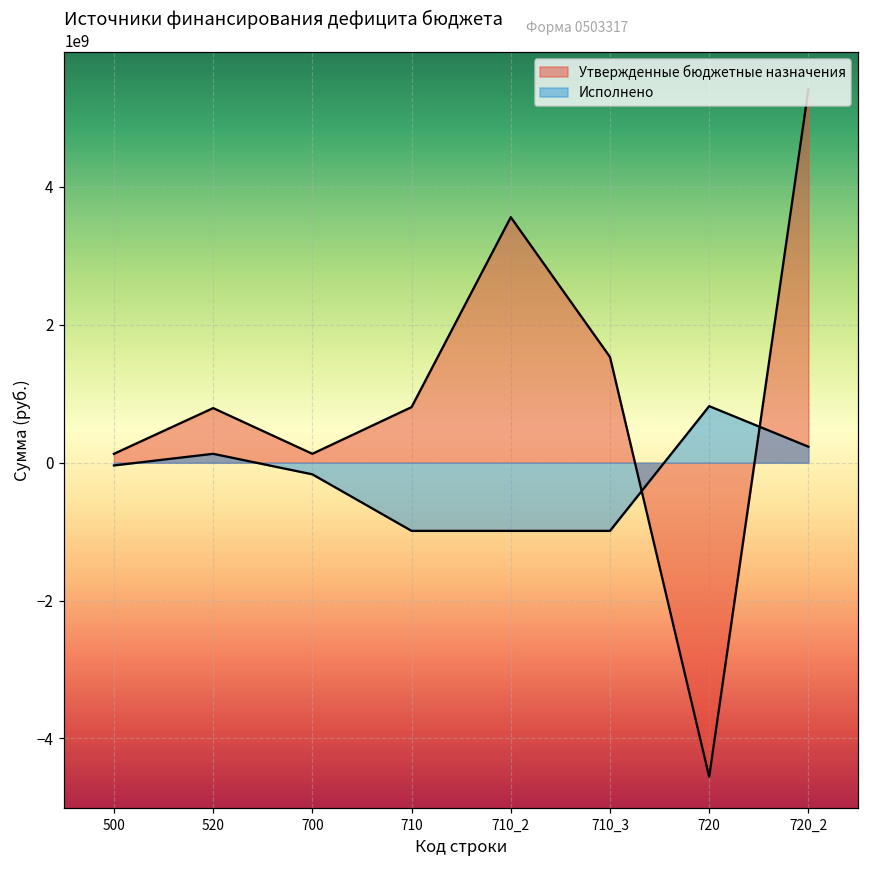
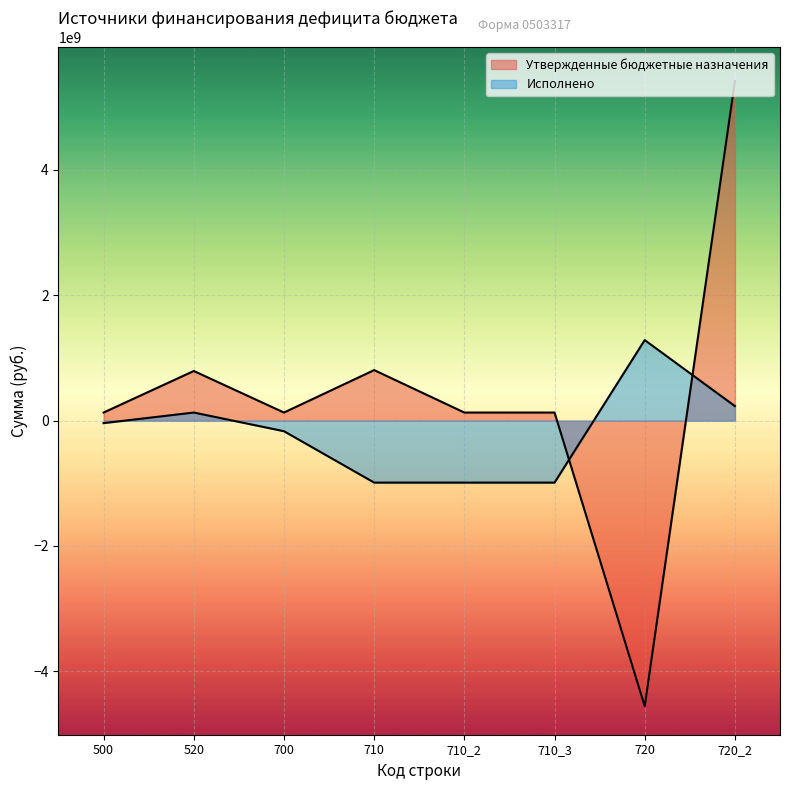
Утвержденные бюджетные назначения, 710_2: 3600000000 -> 100000000
Утвержденные бюджетные назначения, 710_3: 1500000000 -> 100000000
Исполнено, 720: 800000000 -> 1300000000
